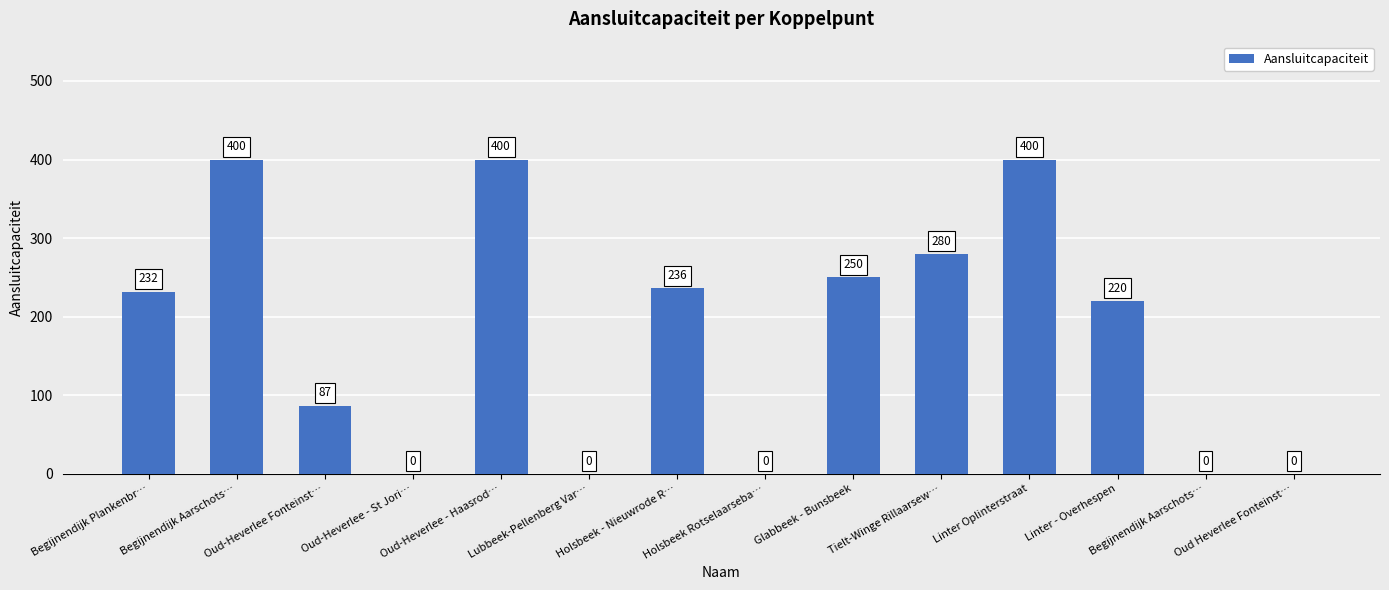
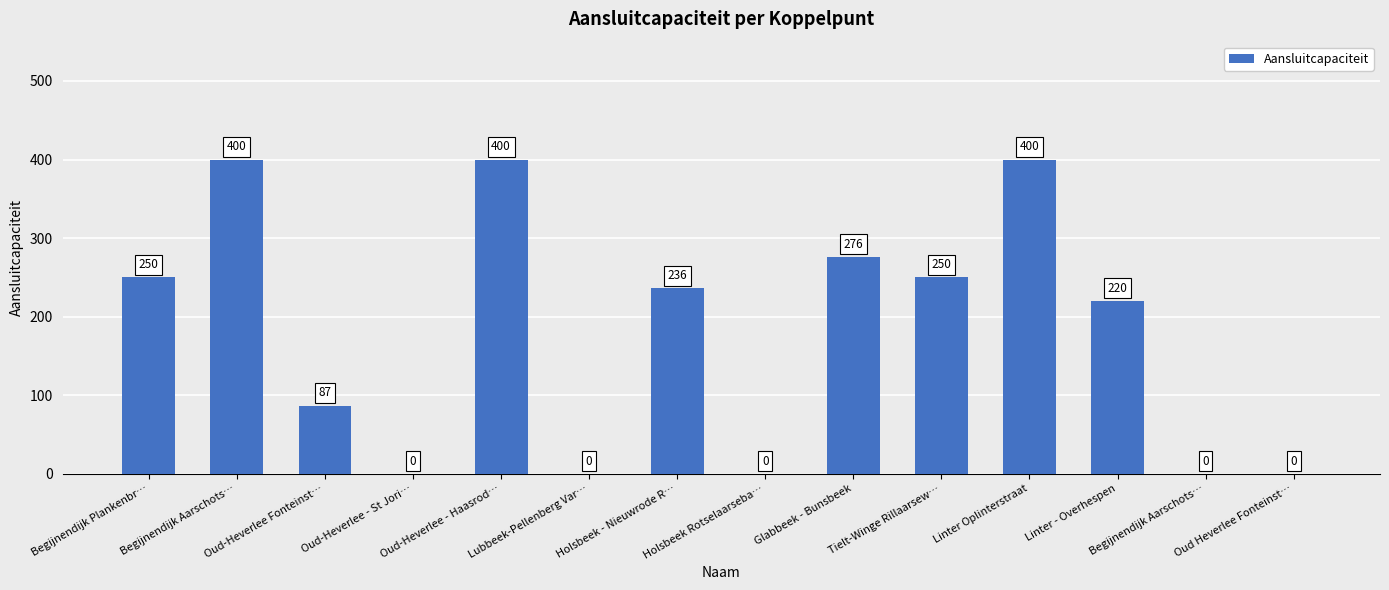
Begijnendijk Plankenbr…: 232 -> 250
Glabbeek - Bunsbeek: 250 -> 276
Tielt-Winge Rillaarsew…: 280 -> 250
